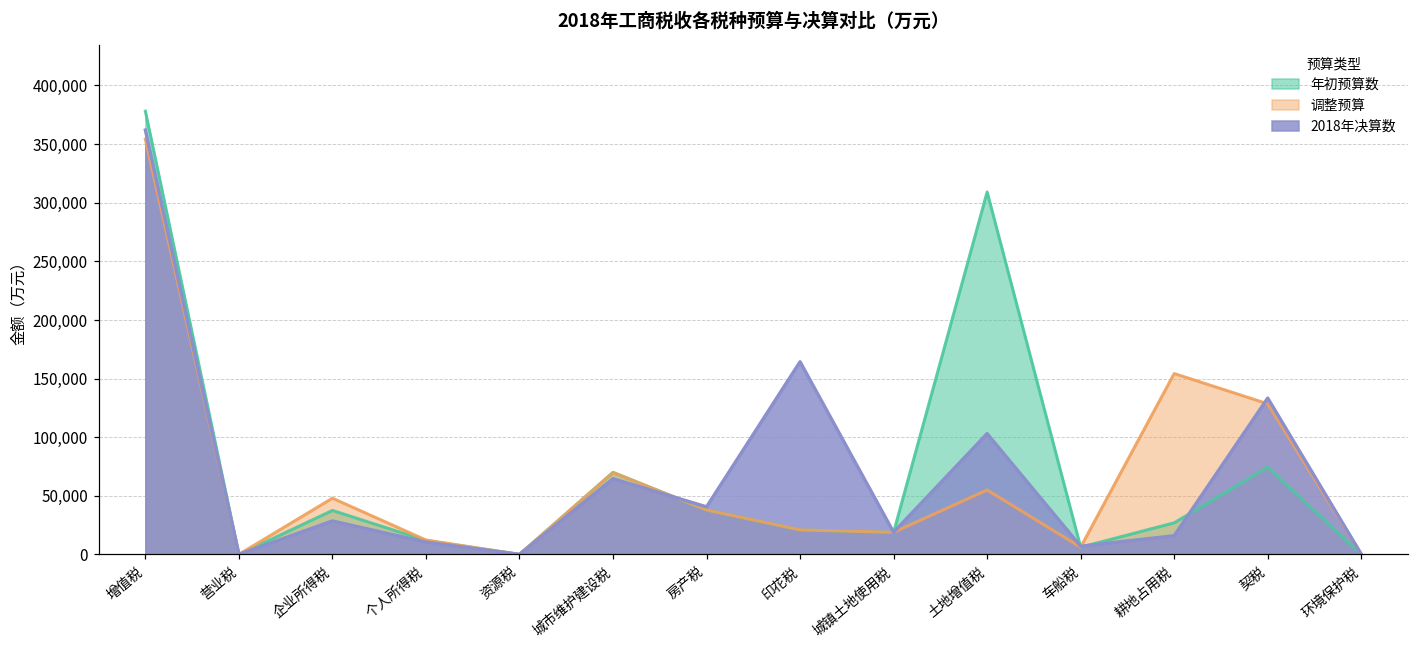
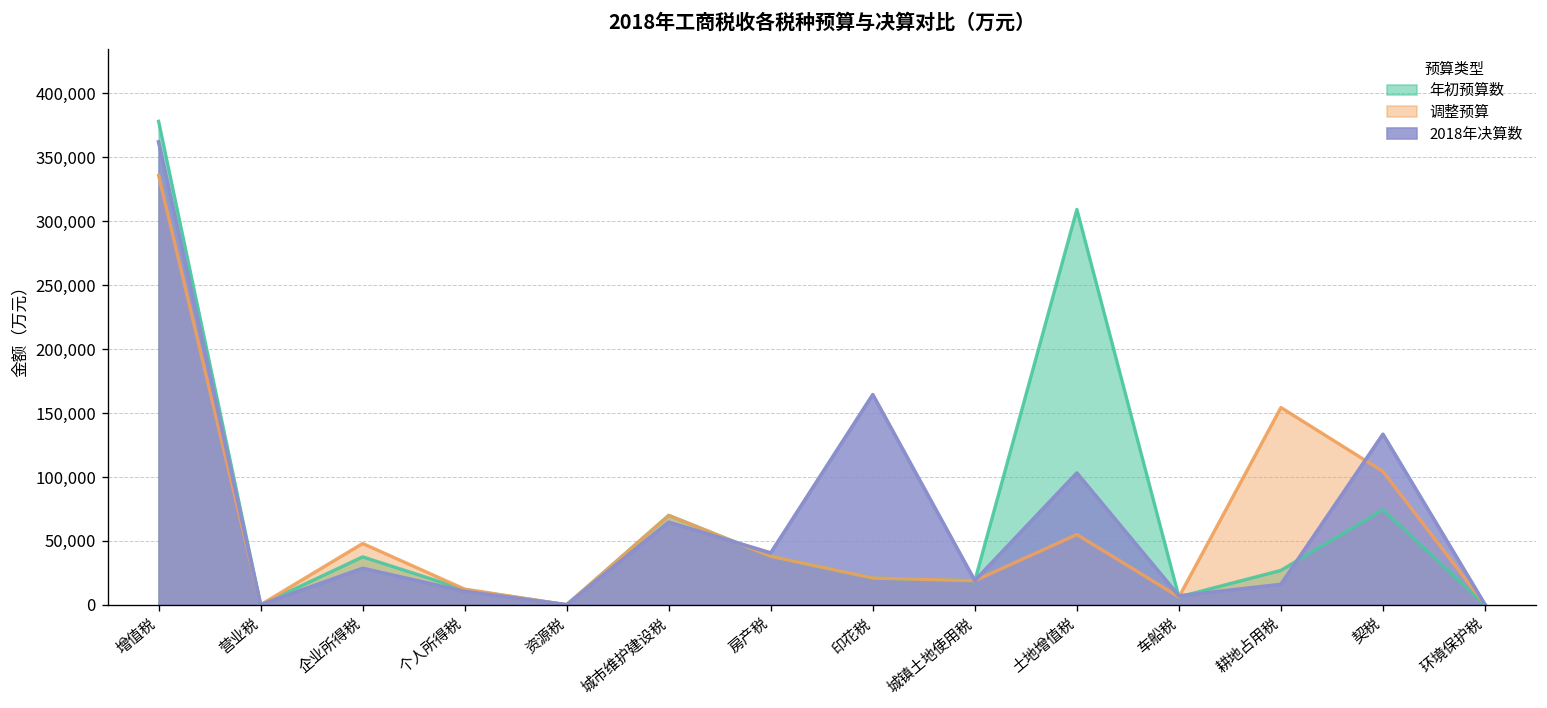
调整预算, 增值税: 354,000 -> 336,000
调整预算, 契税: 129,000 -> 104,000
